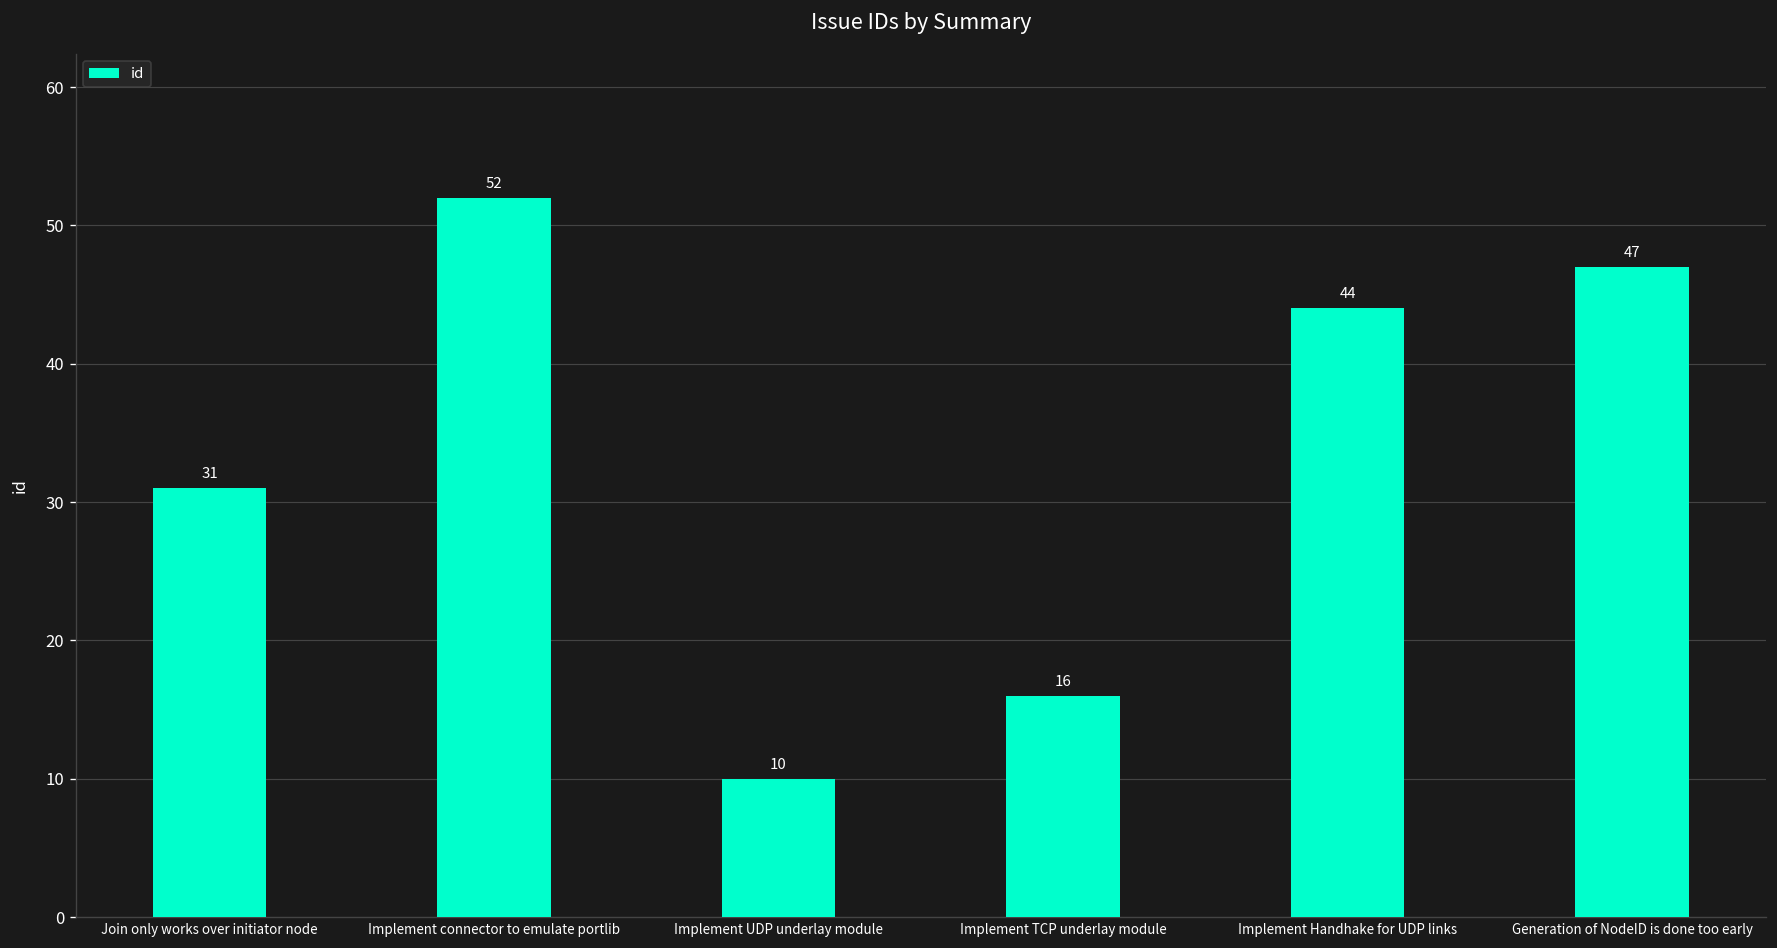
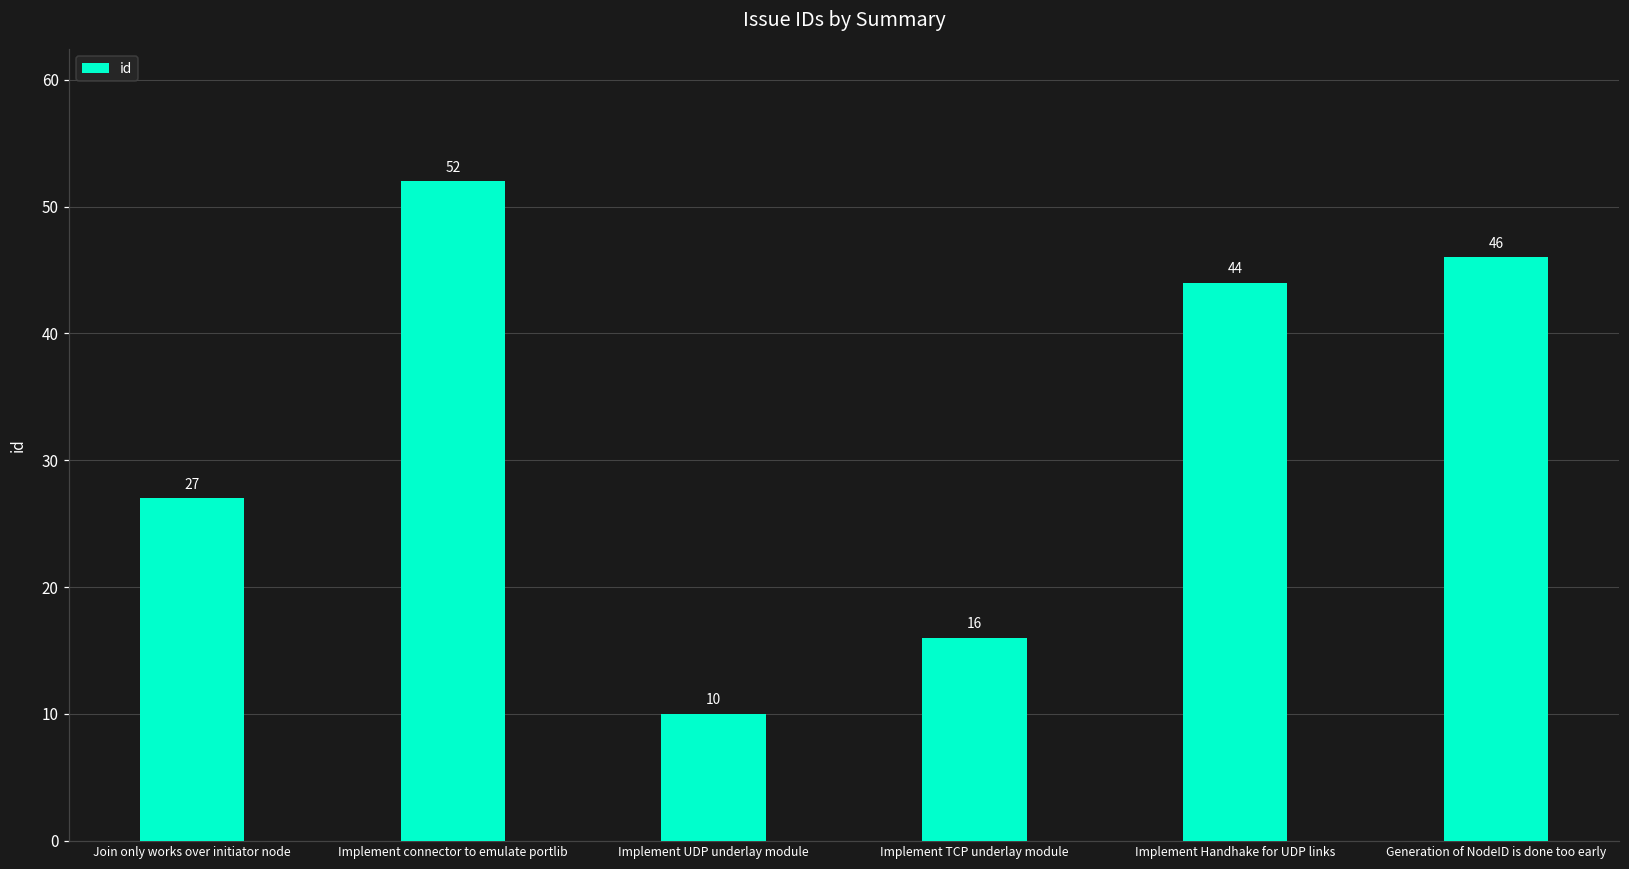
Join only works over initiator node: 31 -> 27
Generation of NodeID is done too early: 47 -> 46
